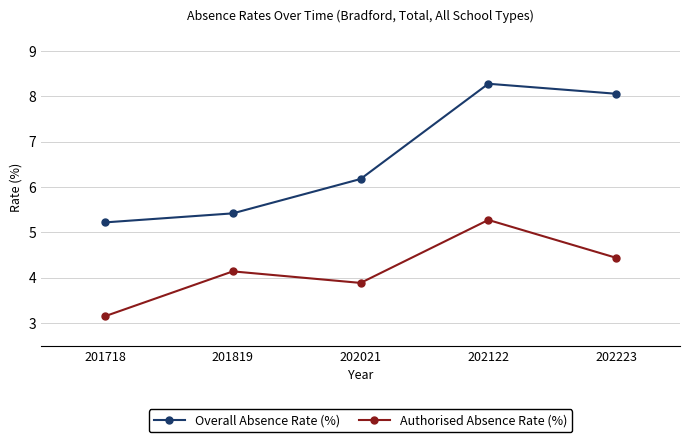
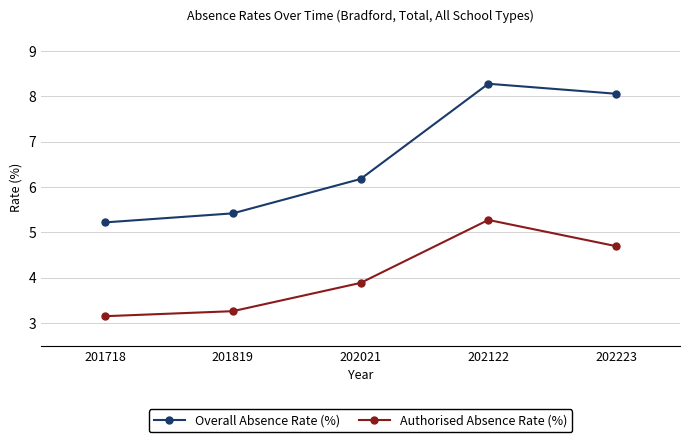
Authorised Absence Rate (%), 201819: 4.1 -> 3.3
Authorised Absence Rate (%), 202223: 4.4 -> 4.7
